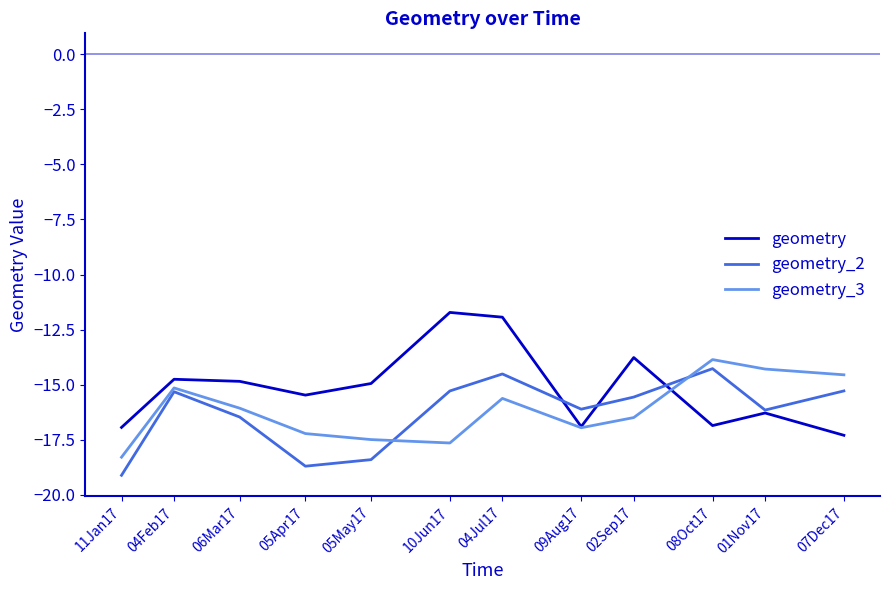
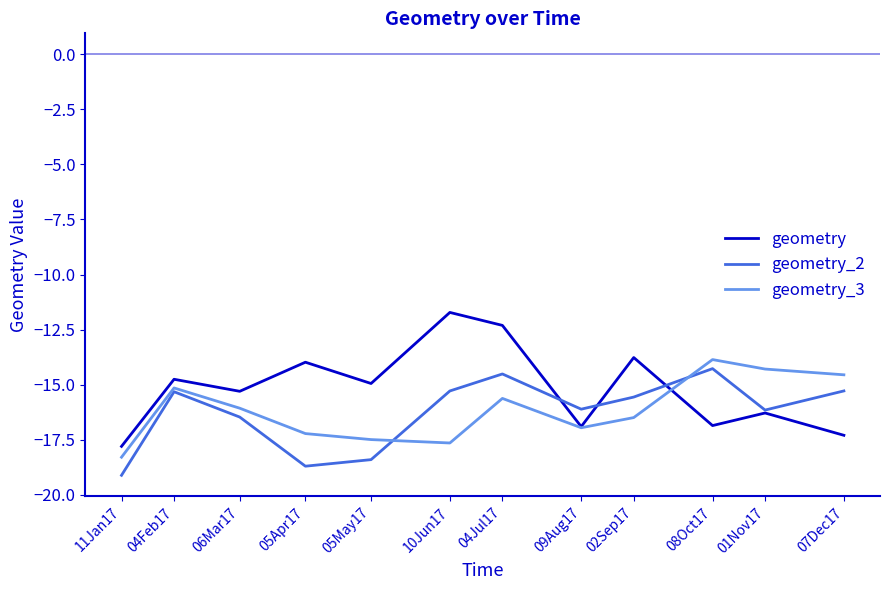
geometry, 11Jan17: -16.9 -> -17.8
geometry, 06Mar17: -14.9 -> -15.3
geometry, 05Apr17: -15.5 -> -14.0
geometry, 04Jul17: -11.9 -> -12.3
